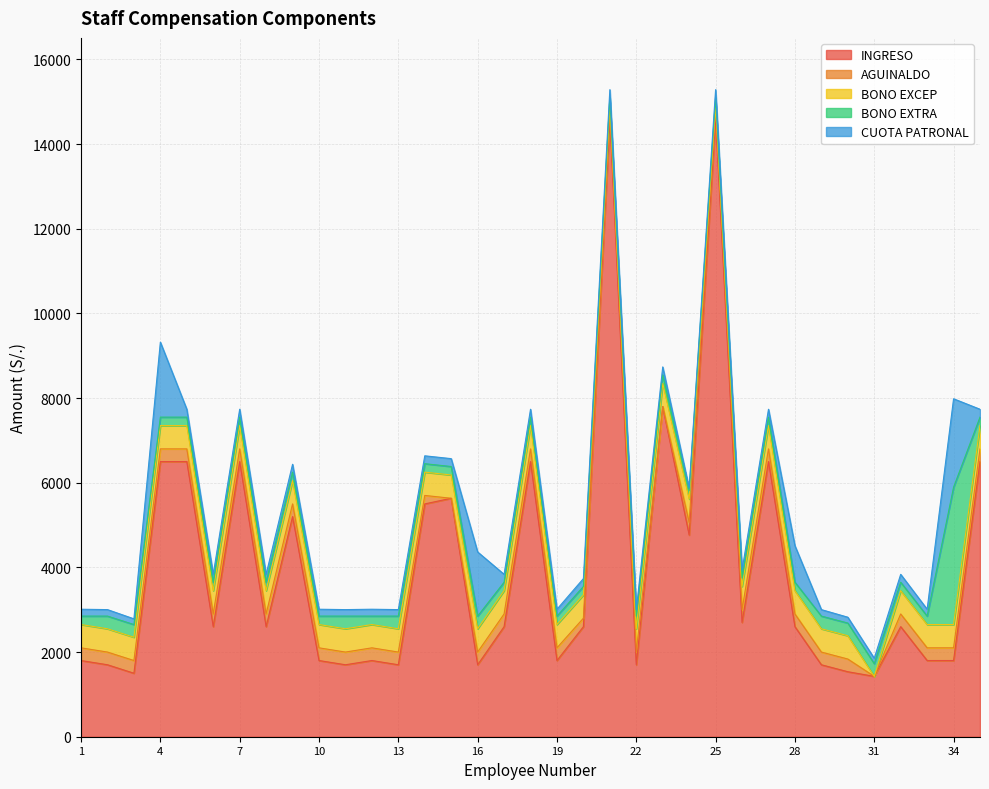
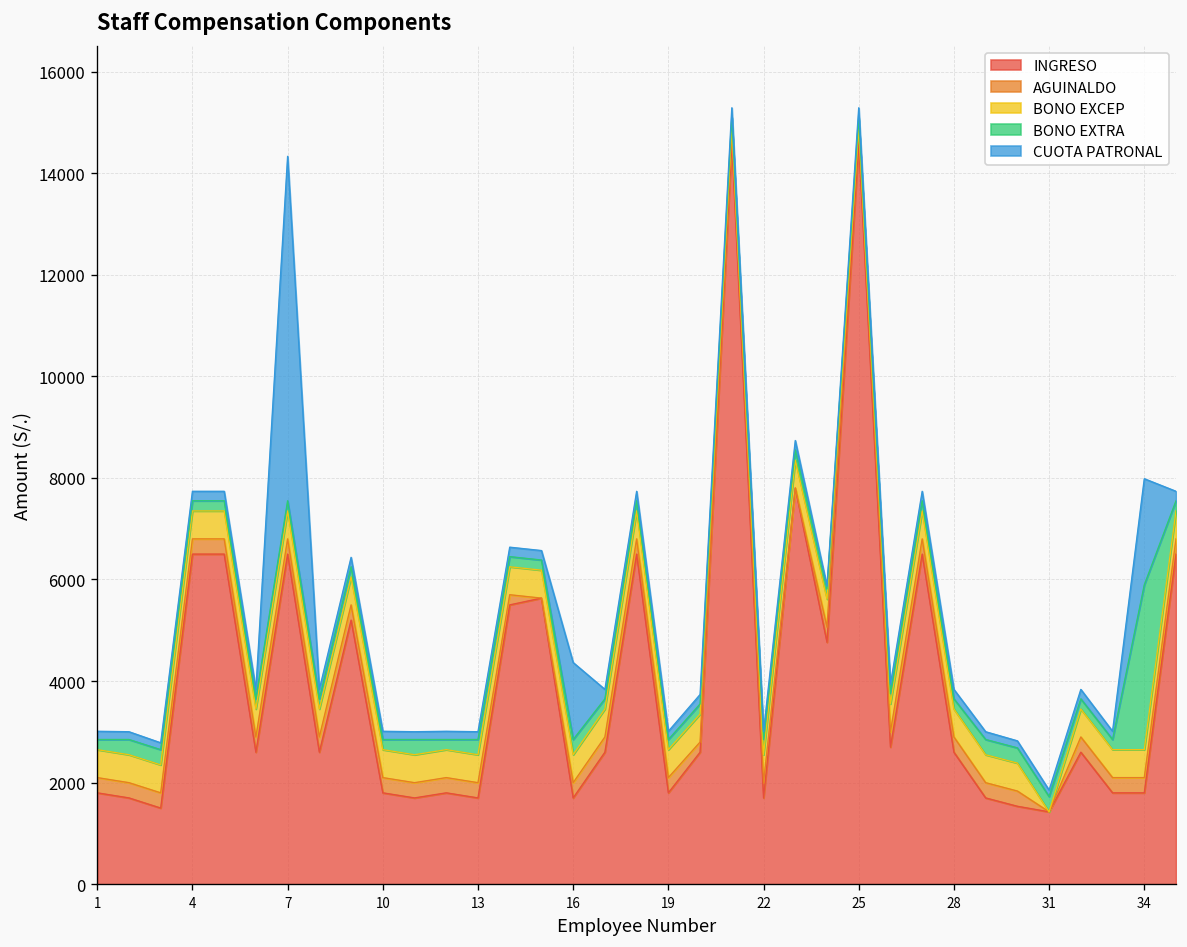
CUOTA PATRONAL, 4: 1800 -> 200
CUOTA PATRONAL, 7: 200 -> 6800
CUOTA PATRONAL, 28: 900 -> 200
